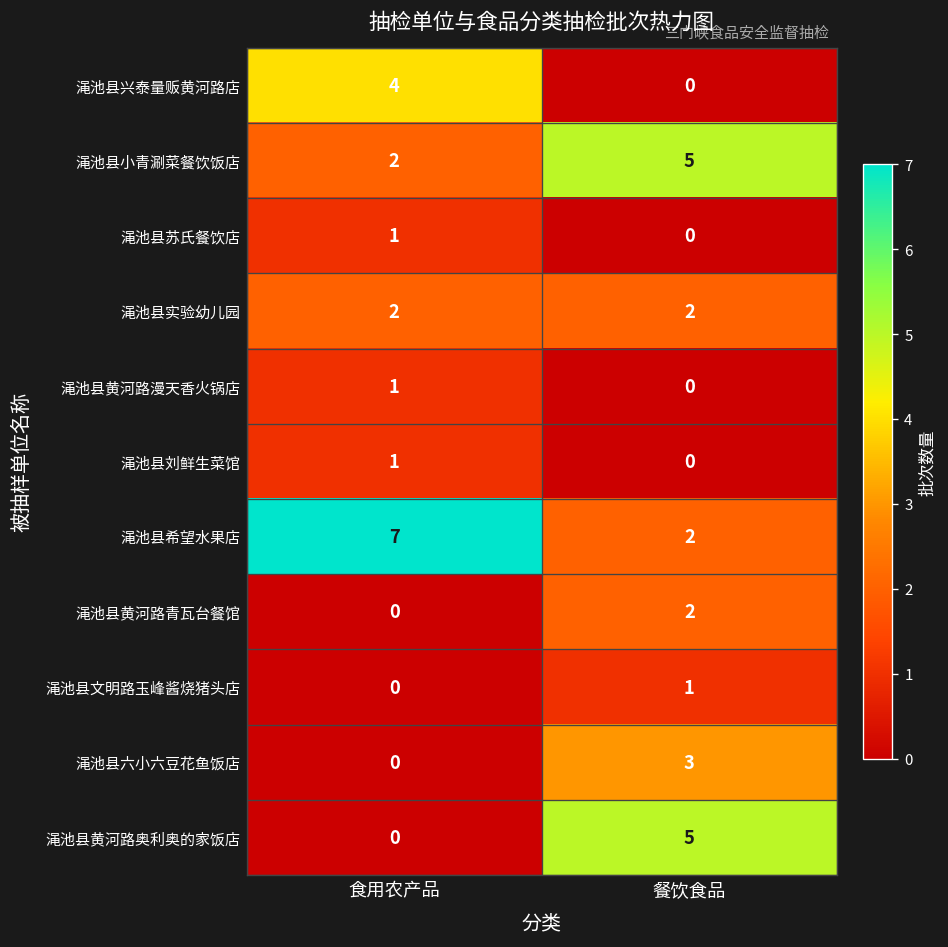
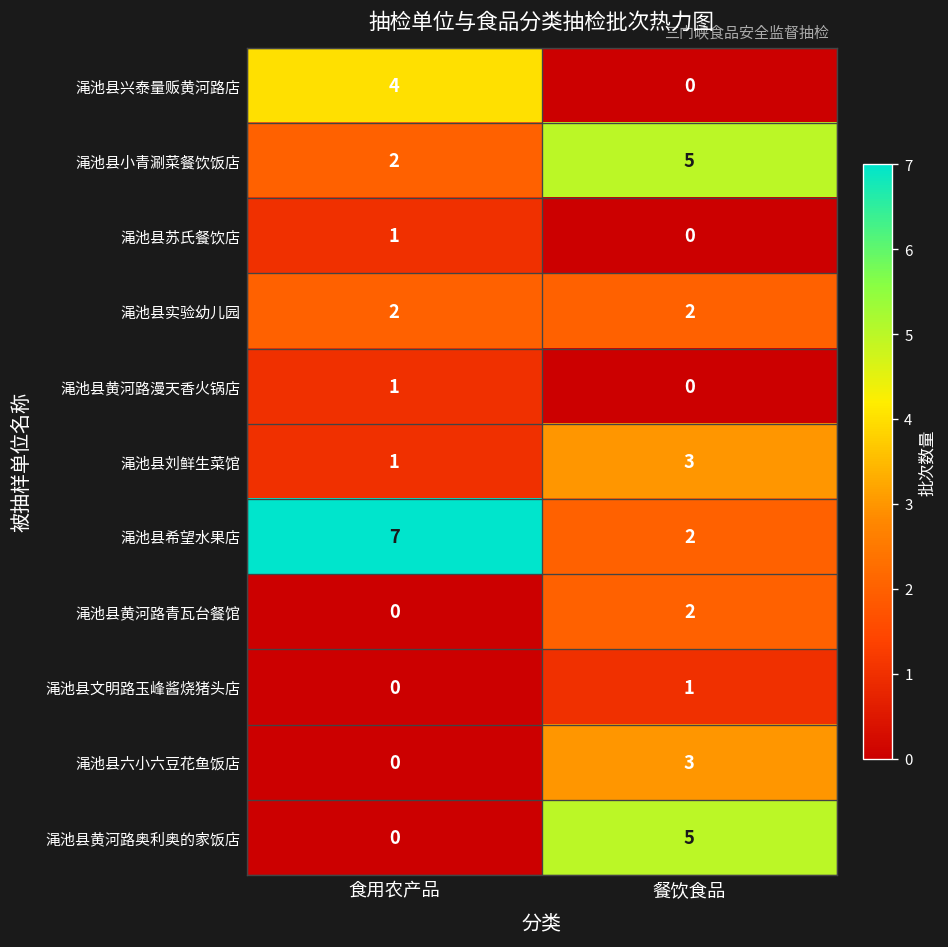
渑池县刘鲜生菜馆, 餐饮食品: 0 -> 3
